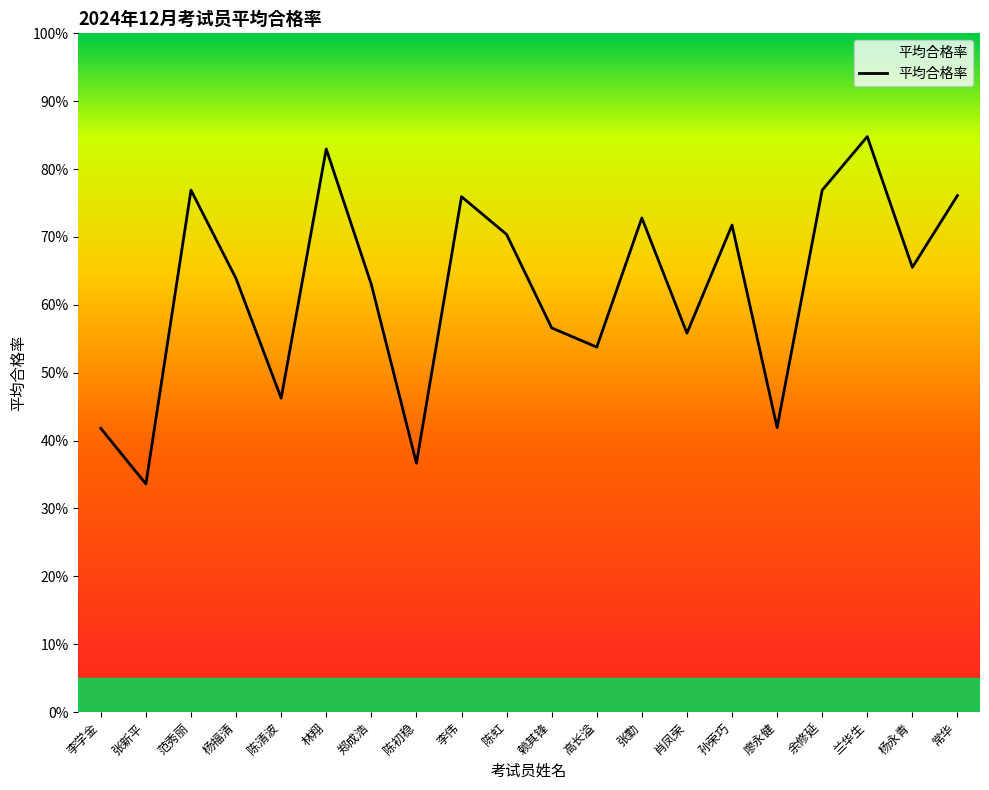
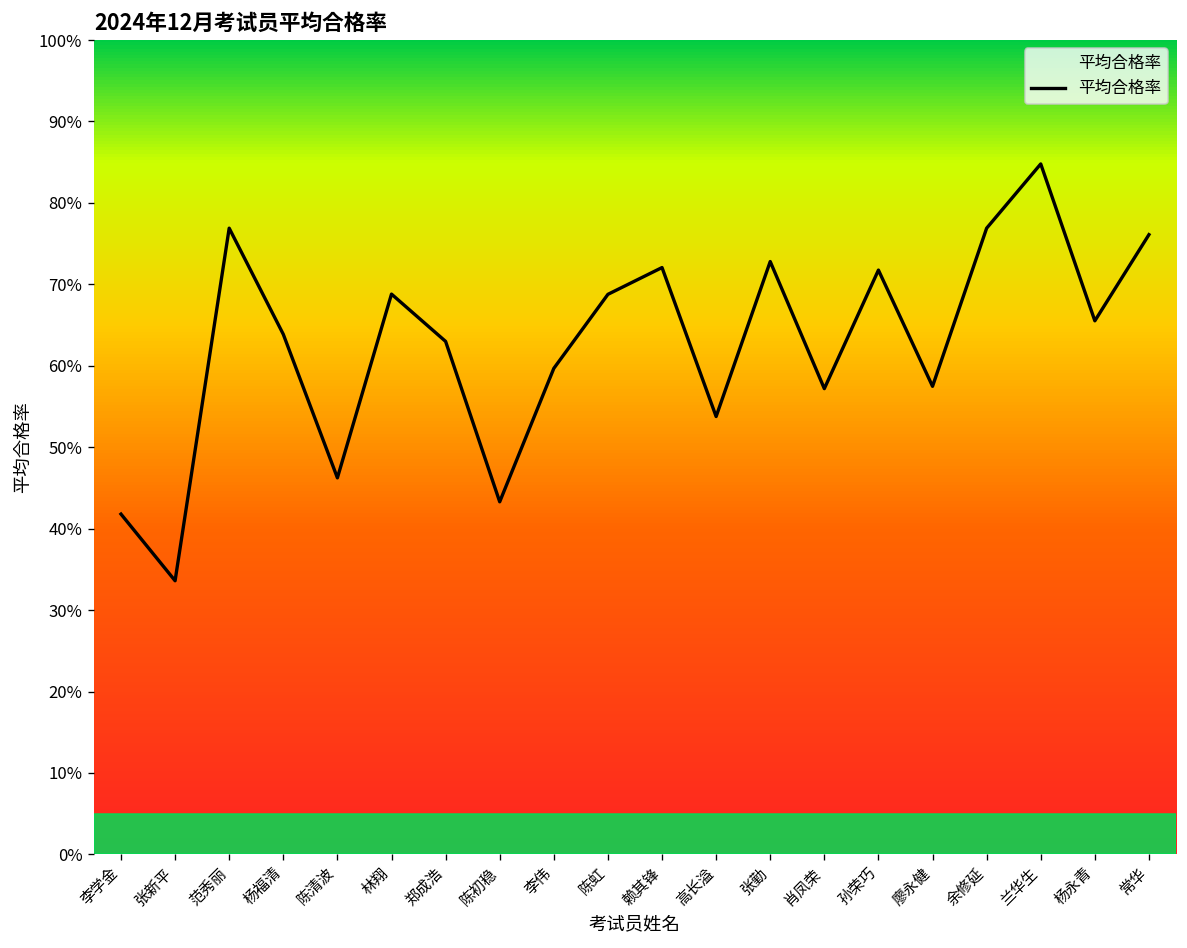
林翔: 83% -> 69%
陈初稳: 37% -> 43%
李伟: 76% -> 60%
陈虹: 70% -> 69%
赖其锋: 57% -> 72%
肖凤荣: 56% -> 57%
廖永健: 42% -> 57%
